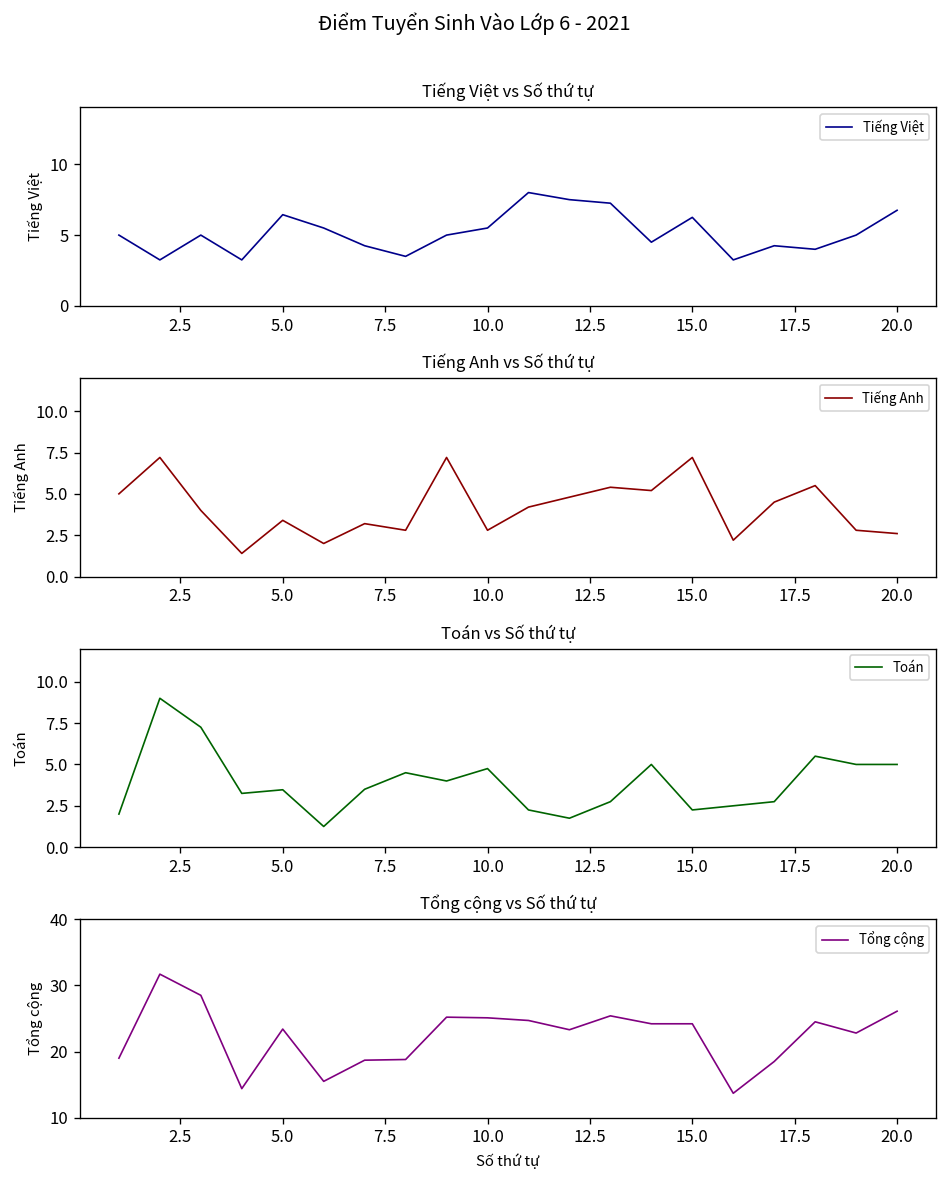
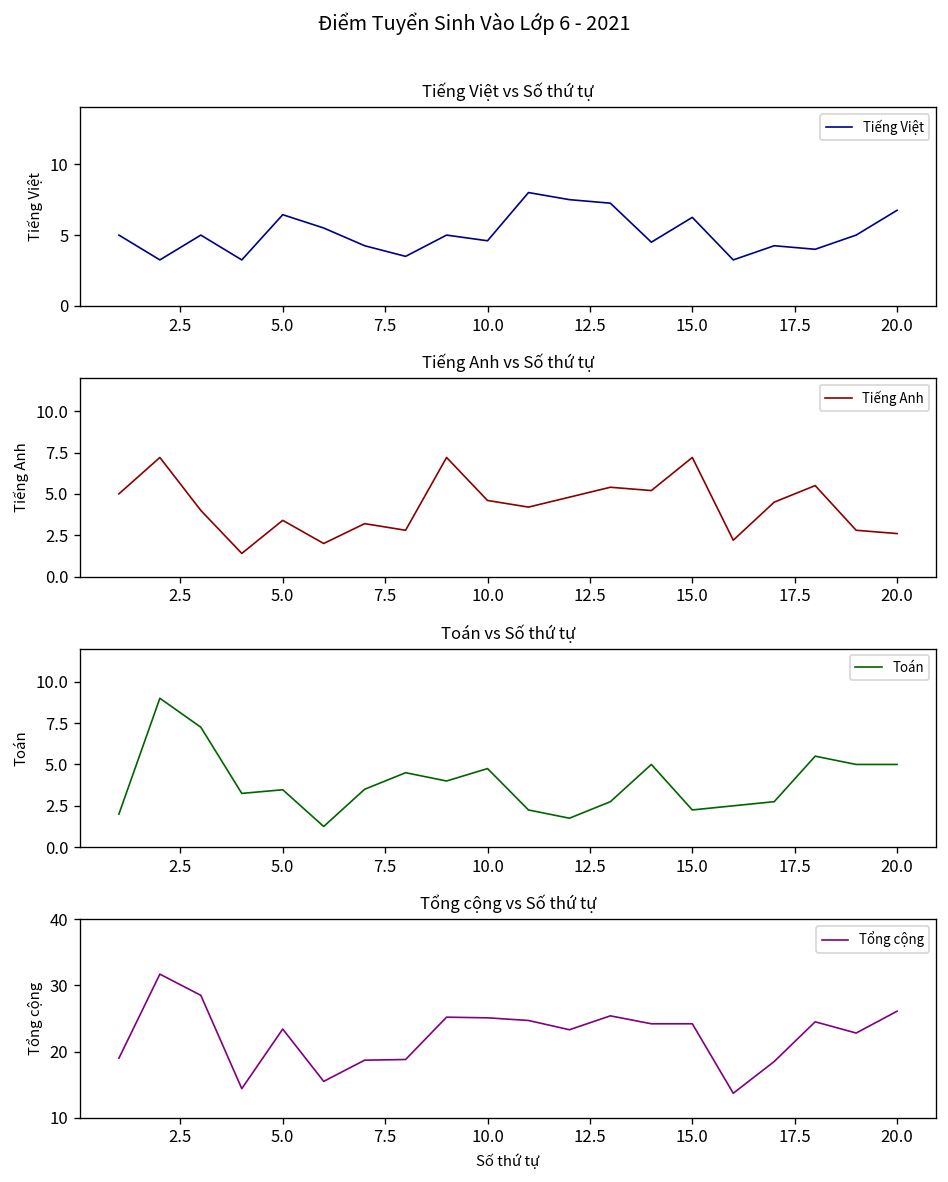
Tiếng Việt vs Số thứ tự, 10.0: 5.5 -> 4.6
Tiếng Anh vs Số thứ tự, 10.0: 2.8 -> 4.6
